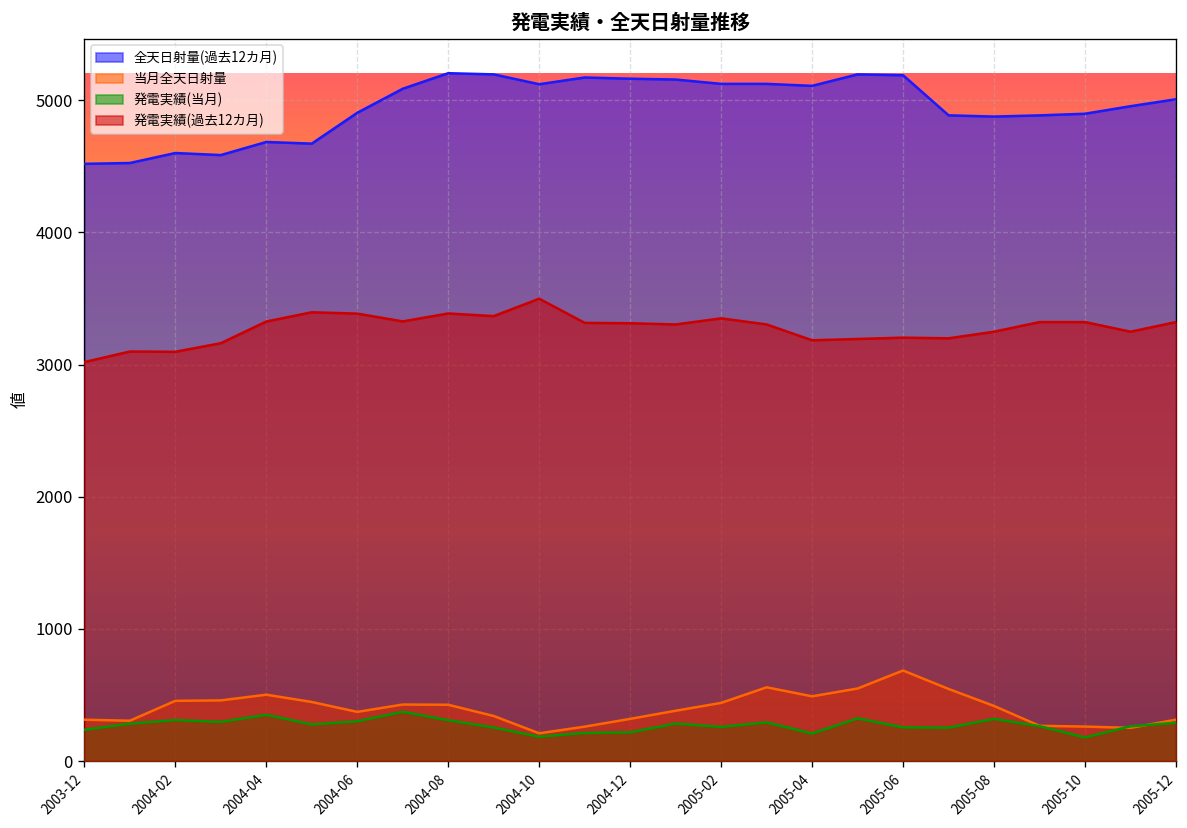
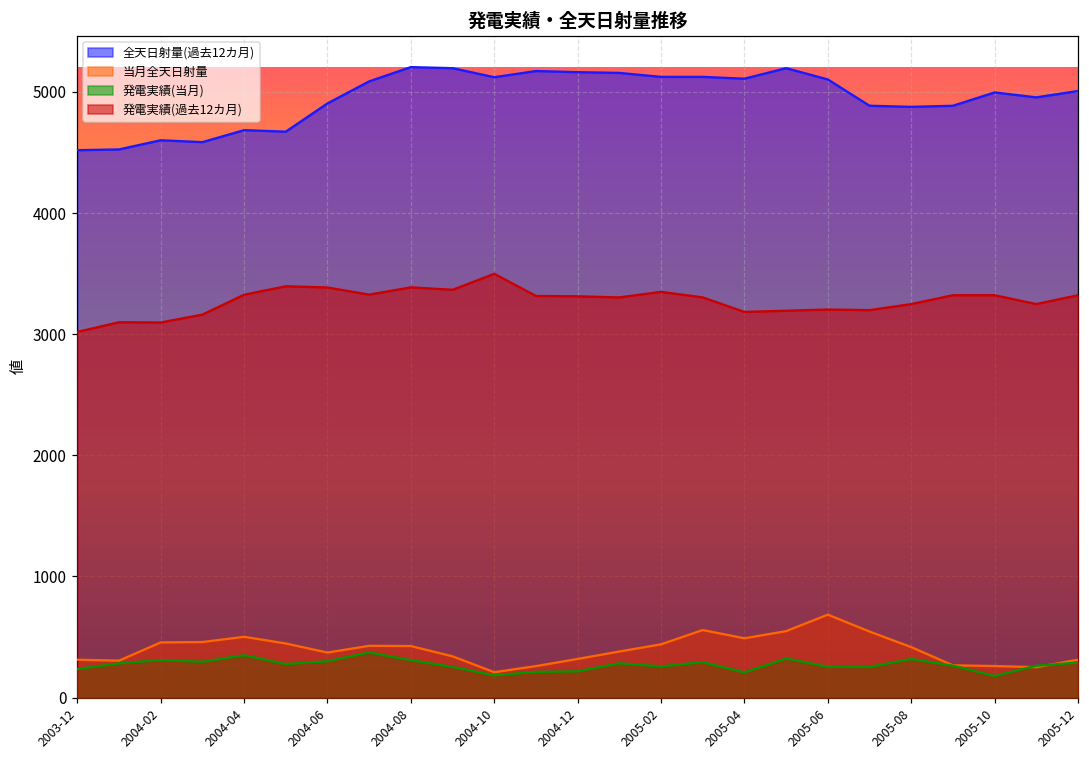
全天日射量(過去12カ月), 2005-06: 5190 -> 5100
全天日射量(過去12カ月), 2005-10: 4900 -> 5000
